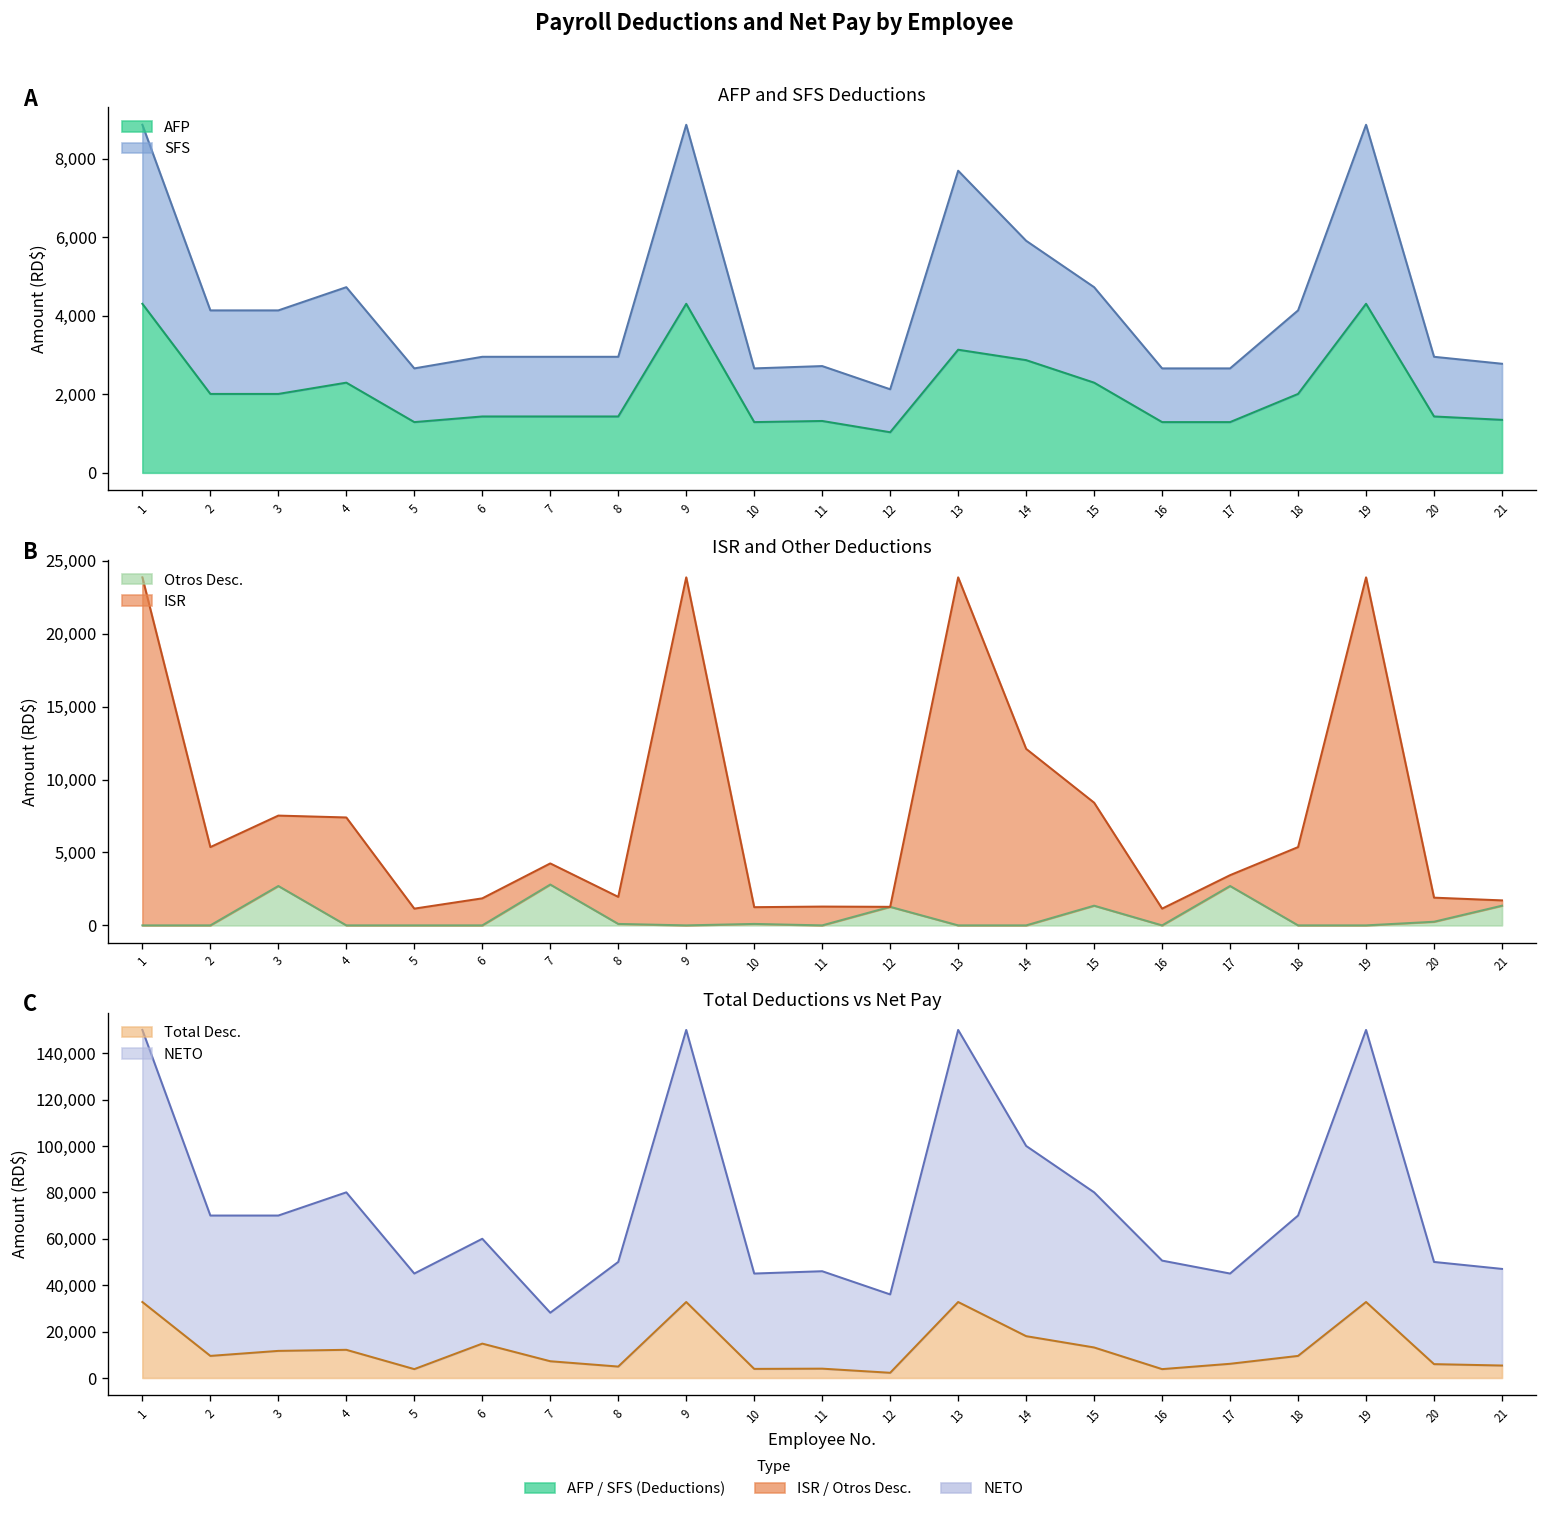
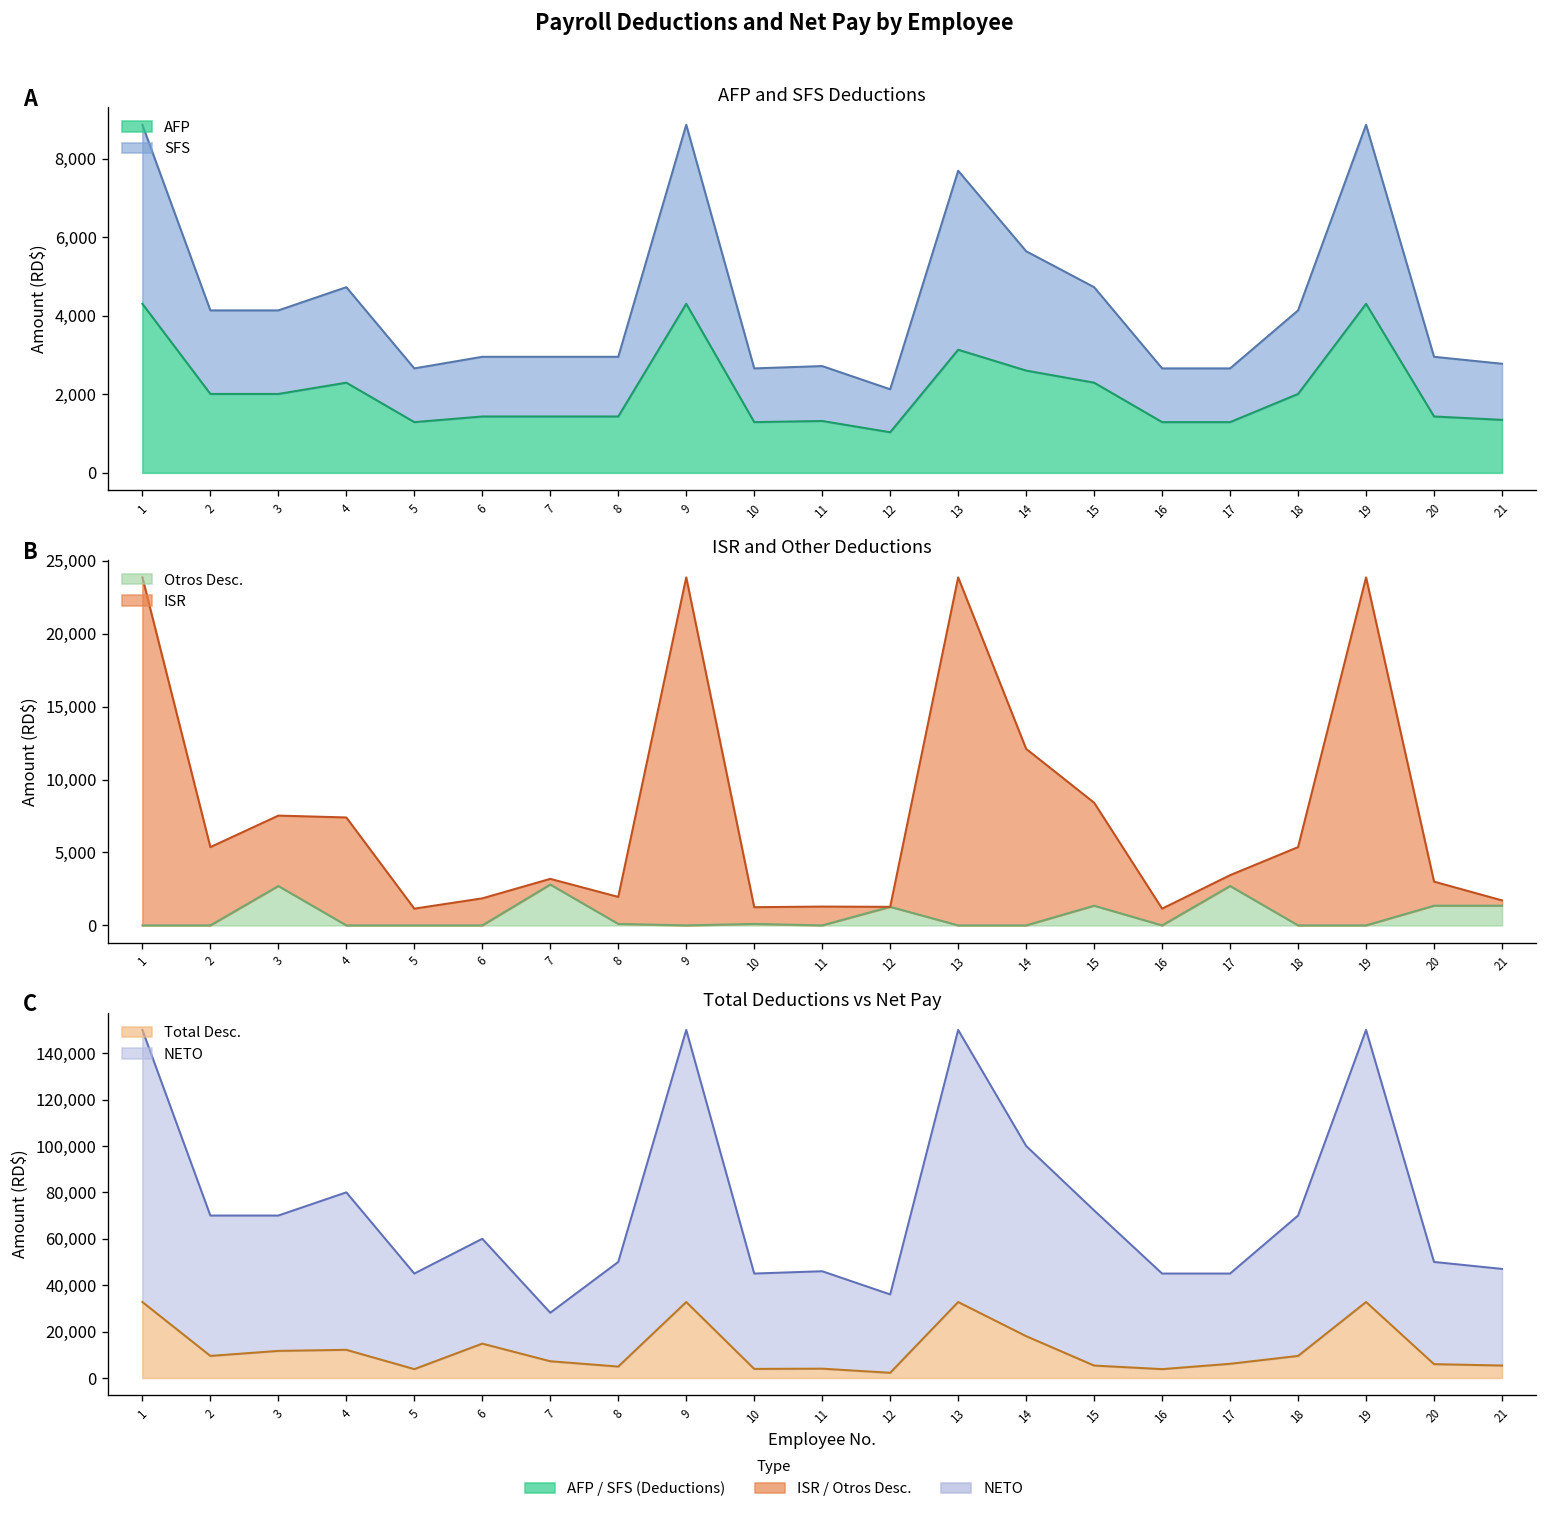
AFP and SFS Deductions, AFP, 14: 2,900 -> 2,600
ISR and Other Deductions, ISR, 7: 1,400 -> 400
ISR and Other Deductions, Otros Desc., 20: 200 -> 1,400
Total Deductions vs Net Pay, Total Desc., 15: 13,000 -> 5,000
Total Deductions vs Net Pay, NETO, 16: 47,000 -> 41,000
